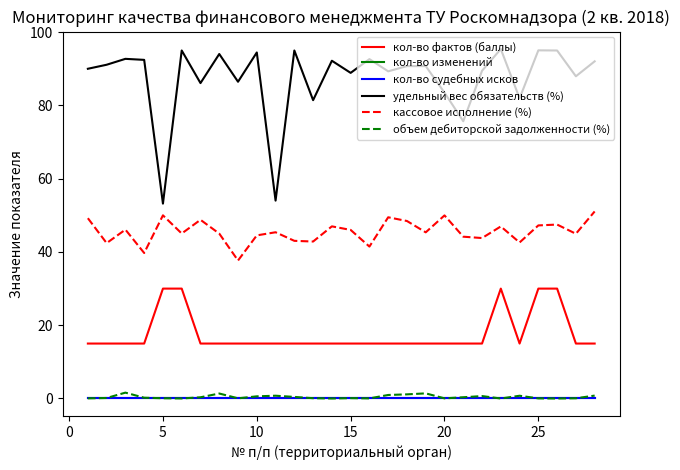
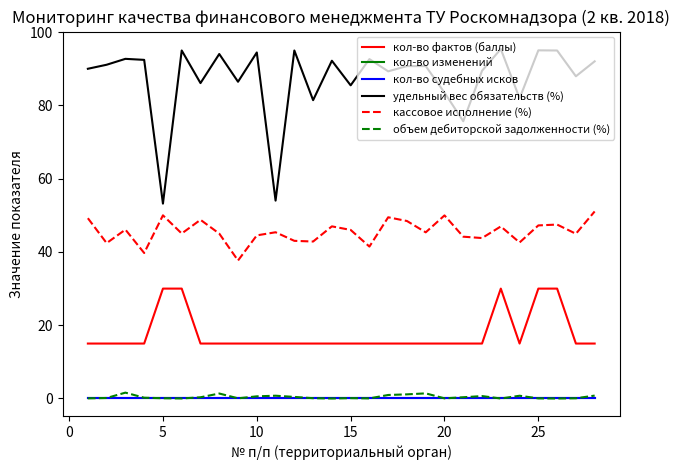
удельный вес обязательств (%), 15: 89 -> 85
